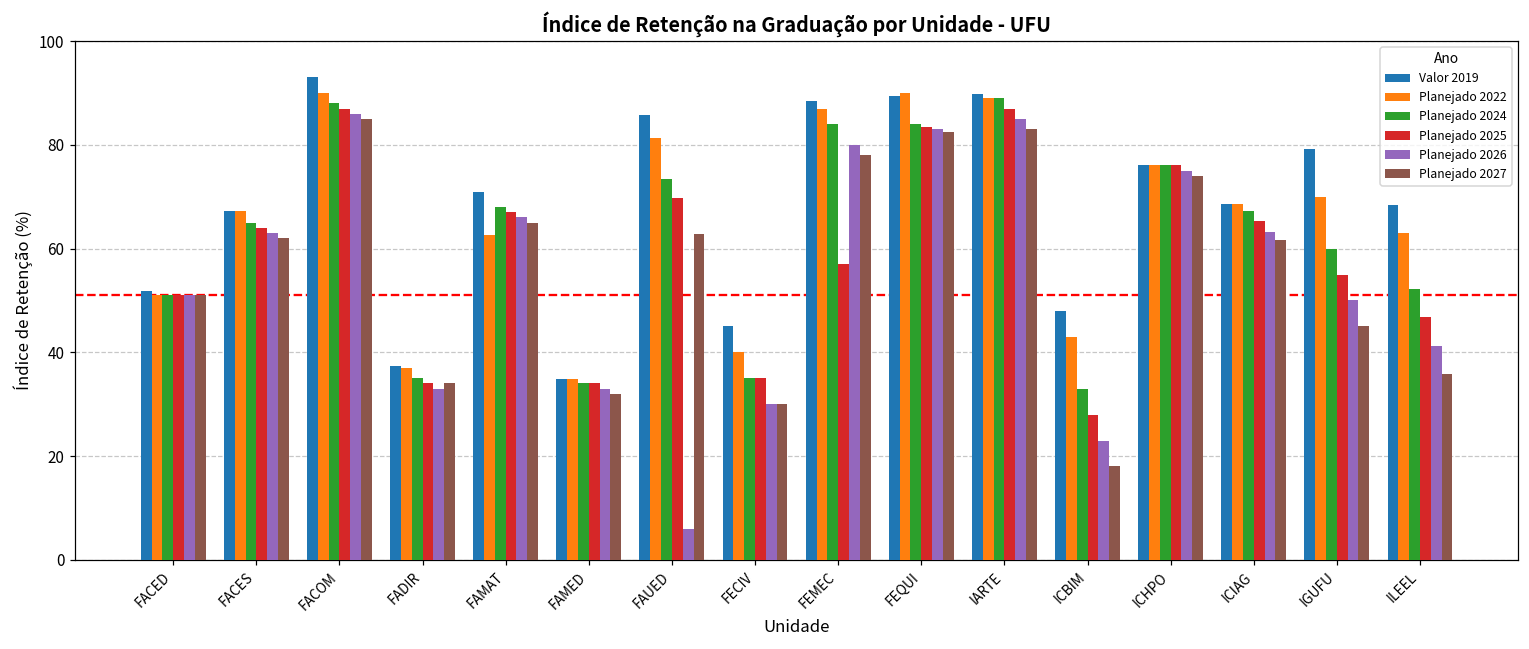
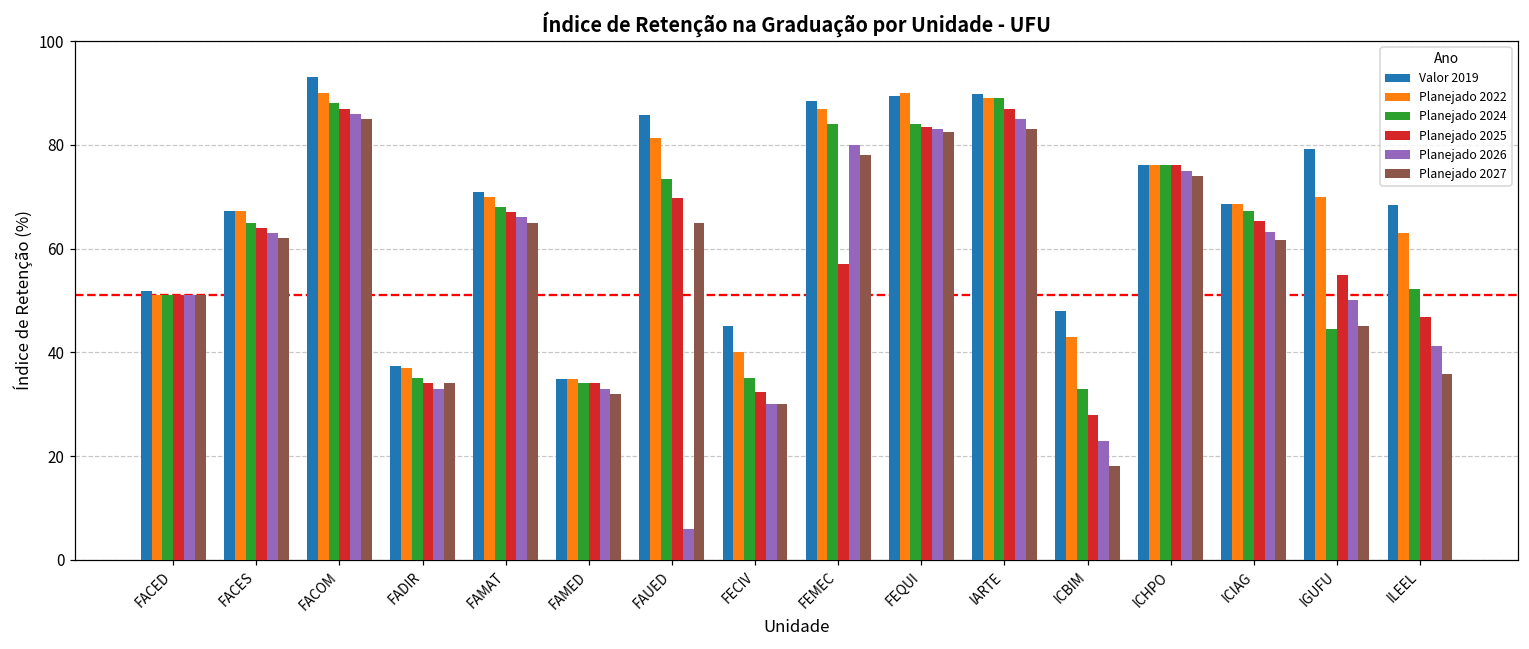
Planejado 2022, FAMAT: 63 -> 70
Planejado 2027, FAUED: 63 -> 65
Planejado 2025, FECIV: 35 -> 32
Planejado 2024, IGUFU: 60 -> 45
